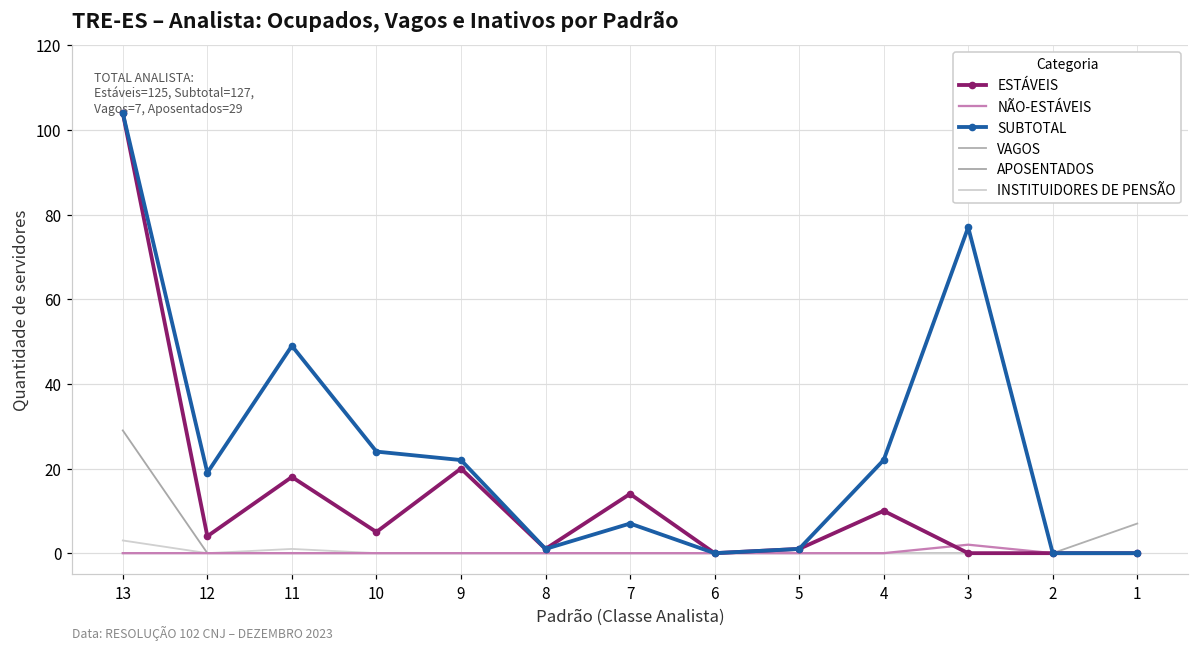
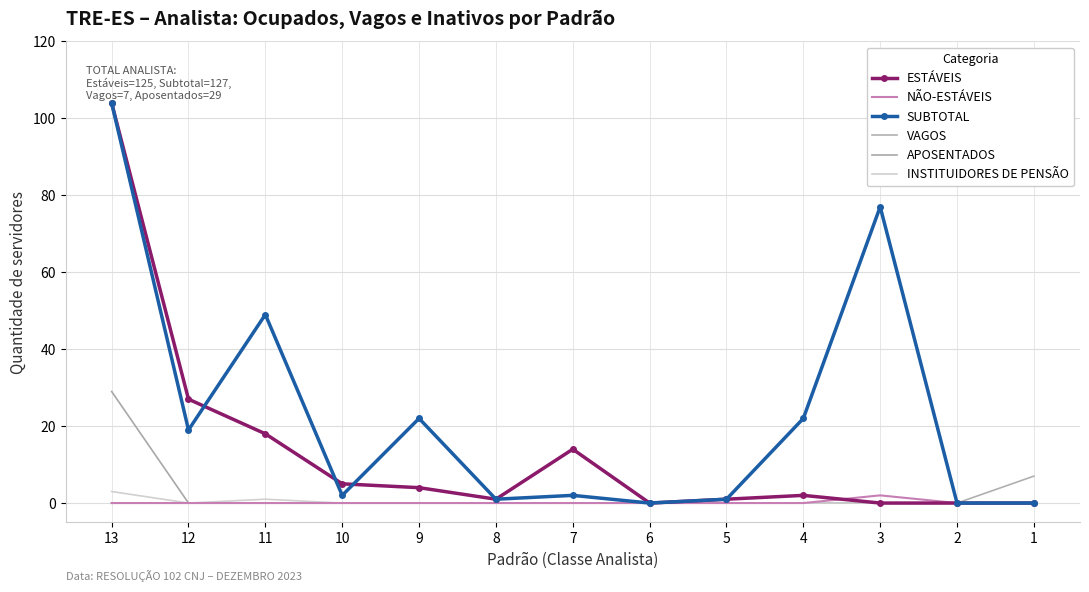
ESTÁVEIS, 12: 4 -> 27
SUBTOTAL, 10: 24 -> 2
ESTÁVEIS, 9: 20 -> 4
SUBTOTAL, 7: 7 -> 2
ESTÁVEIS, 4: 10 -> 2
